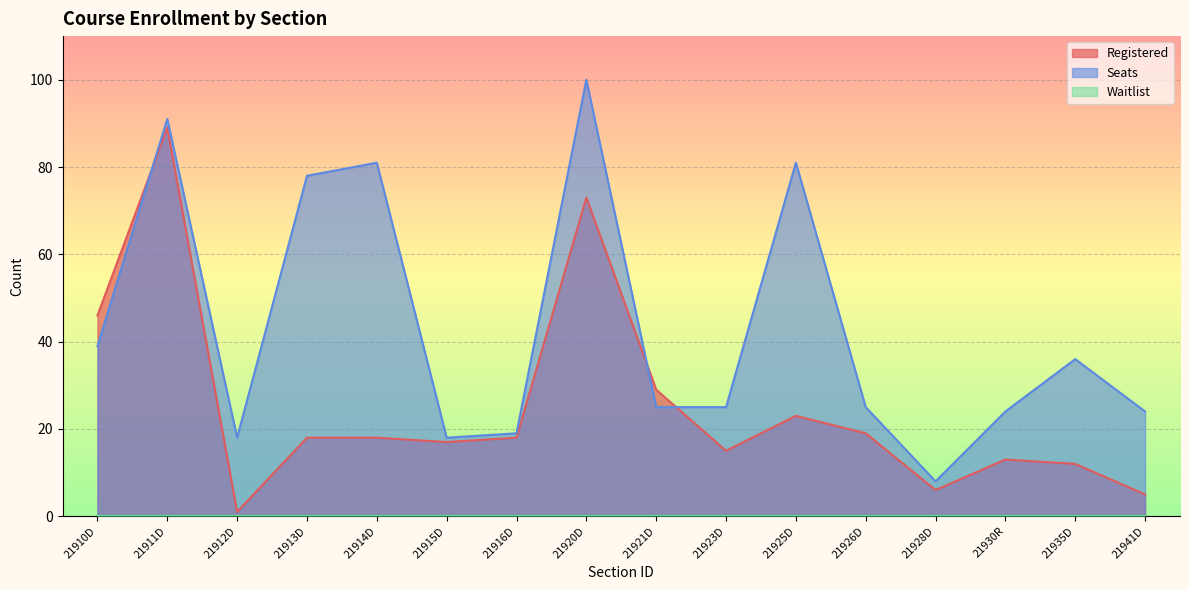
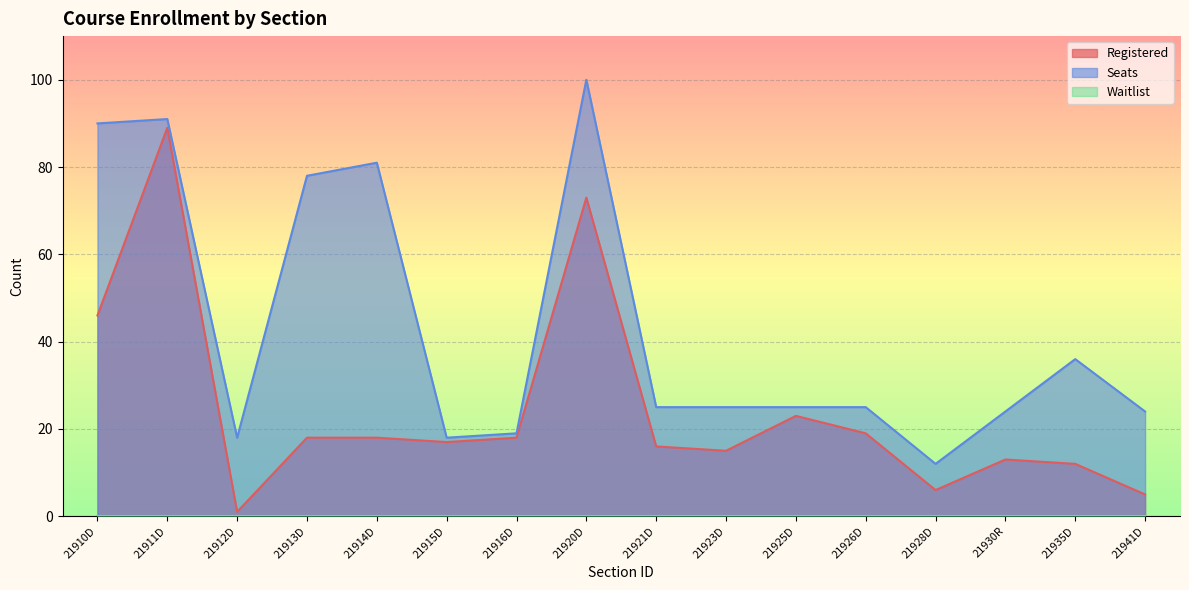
Seats, 21910D: 39 -> 90
Registered, 21921D: 29 -> 16
Seats, 21925D: 81 -> 25
Seats, 21928D: 8 -> 12
